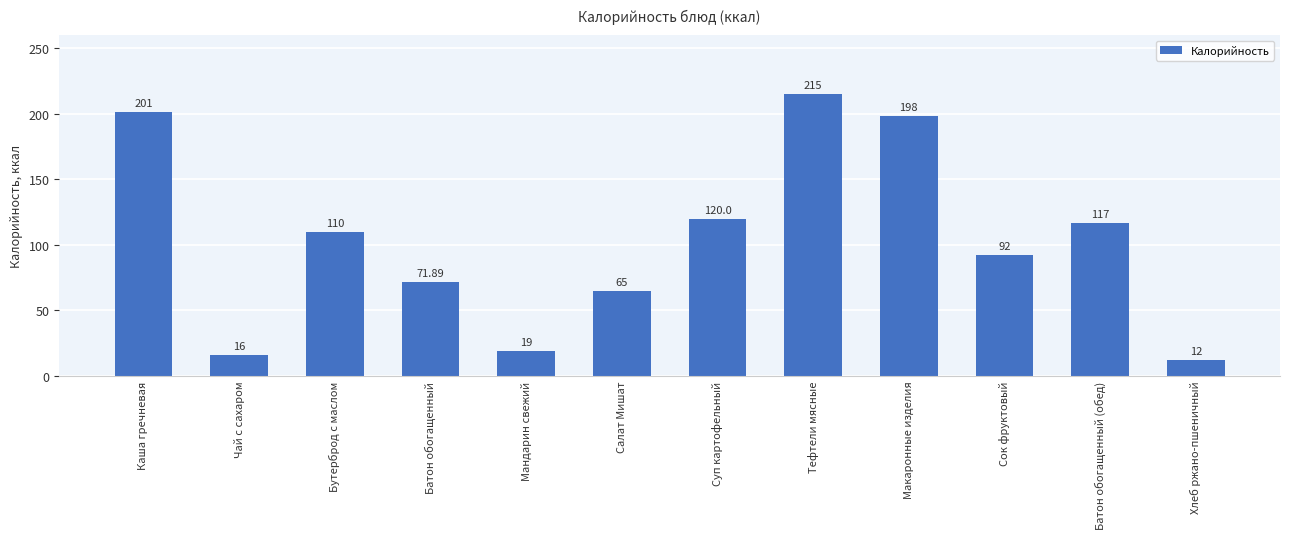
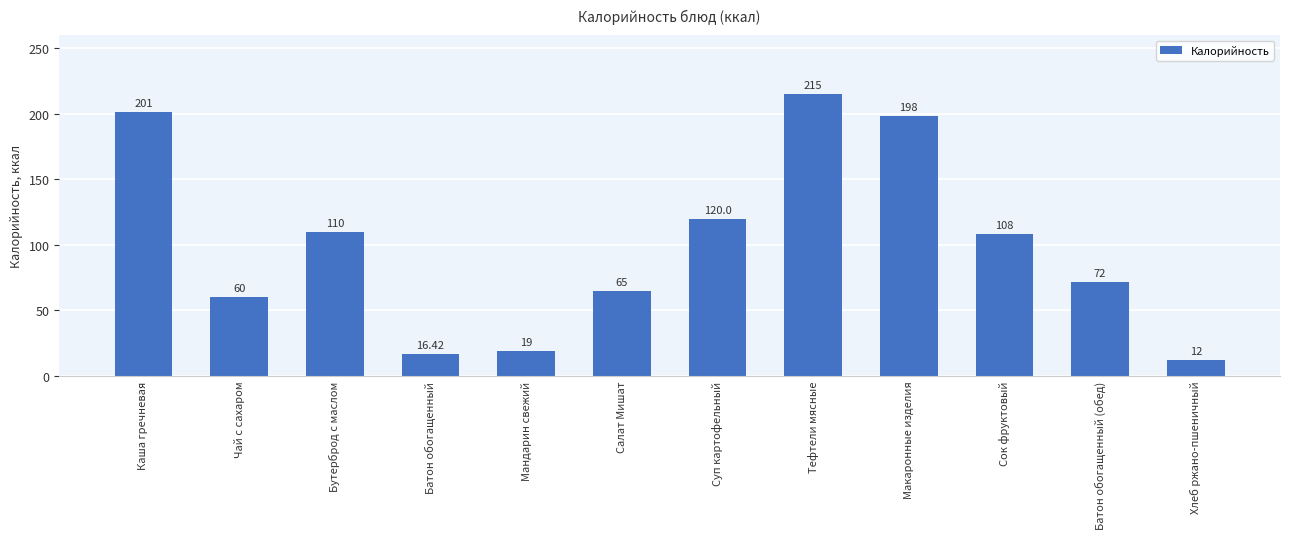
Чай с сахаром: 16 -> 60
Батон обогащенный: 71.89 -> 16.42
Сок фруктовый: 92 -> 108
Батон обогащенный (обед): 117 -> 72
